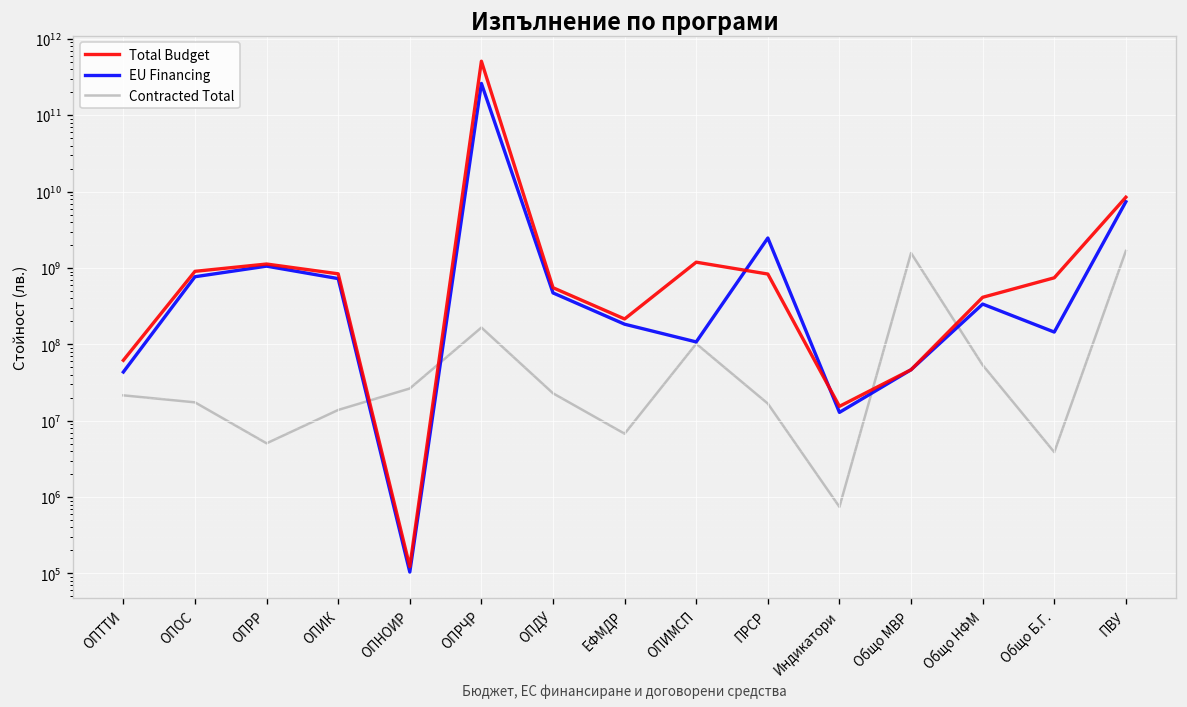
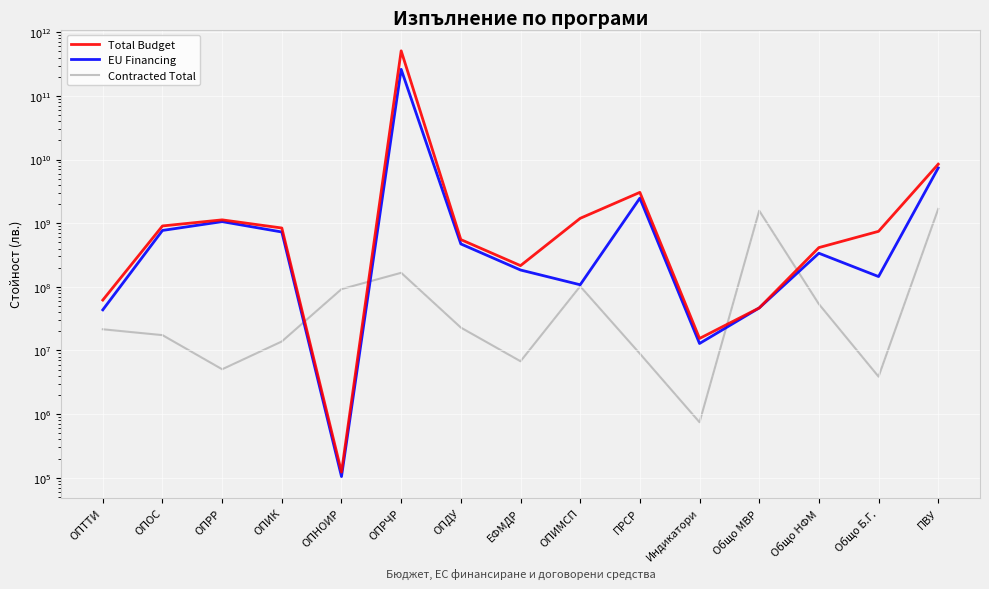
Contracted Total, ОПНОИР: 26000000 -> 90000000
Total Budget, ПРСР: 800000000 -> 3000000000
Contracted Total, ПРСР: 17000000 -> 9000000
